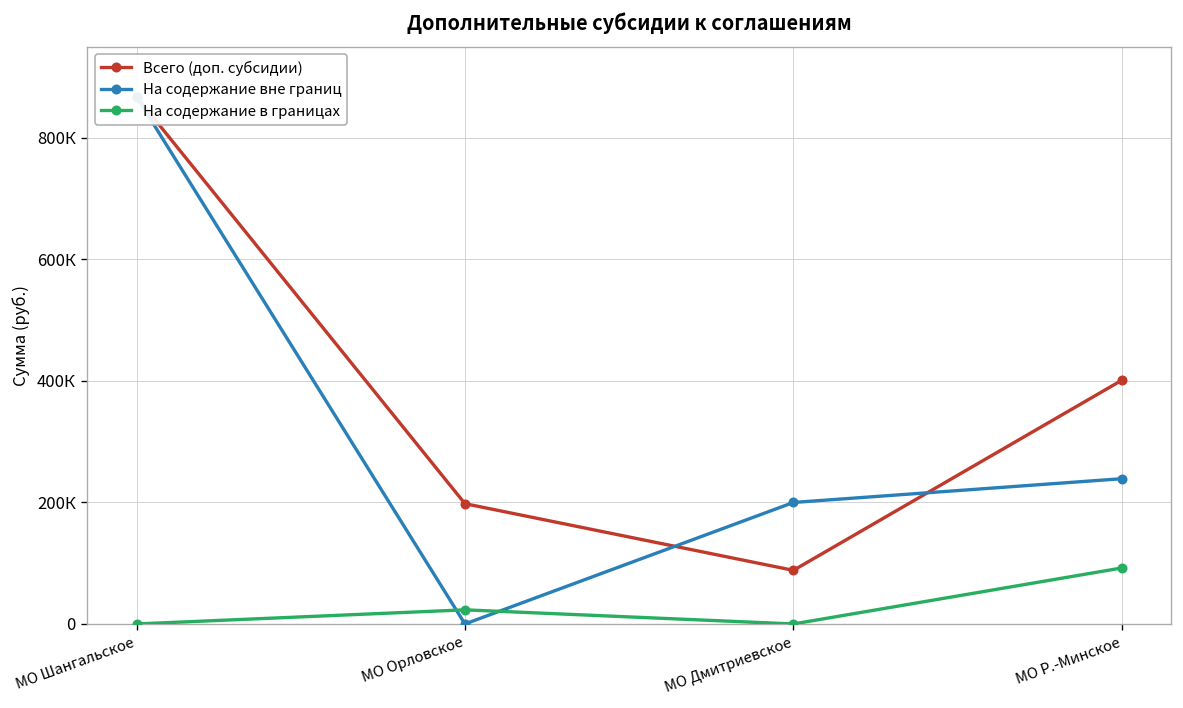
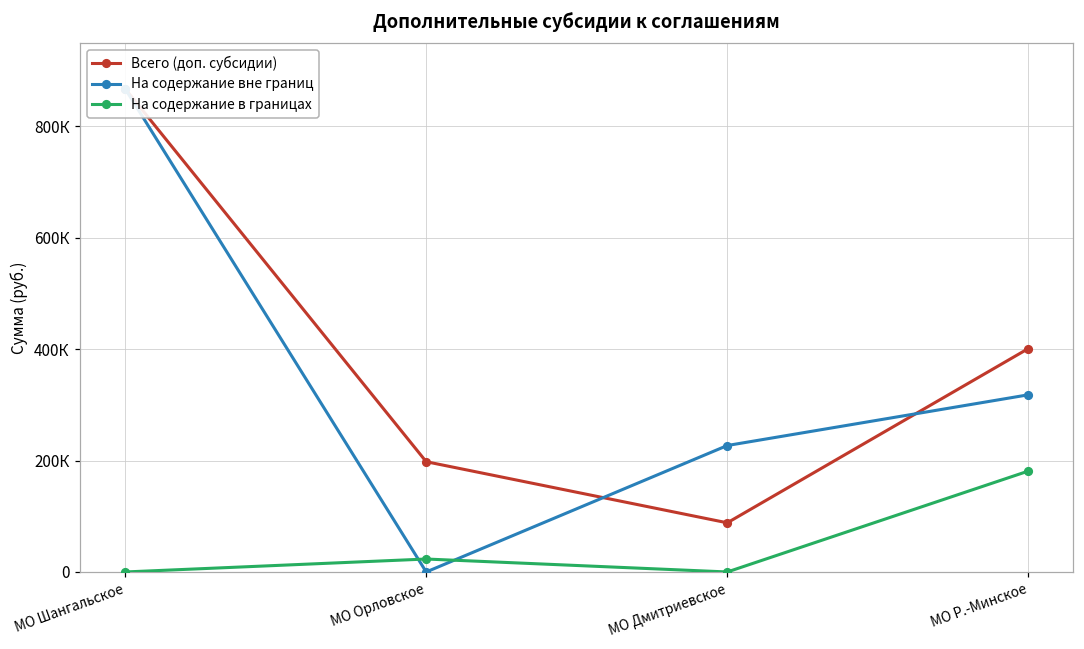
На содержание вне границ, МО Дмитриевское: 200К -> 230К
На содержание вне границ, МО Р.-Минское: 240К -> 320К
На содержание в границах, МО Р.-Минское: 90К -> 180К
